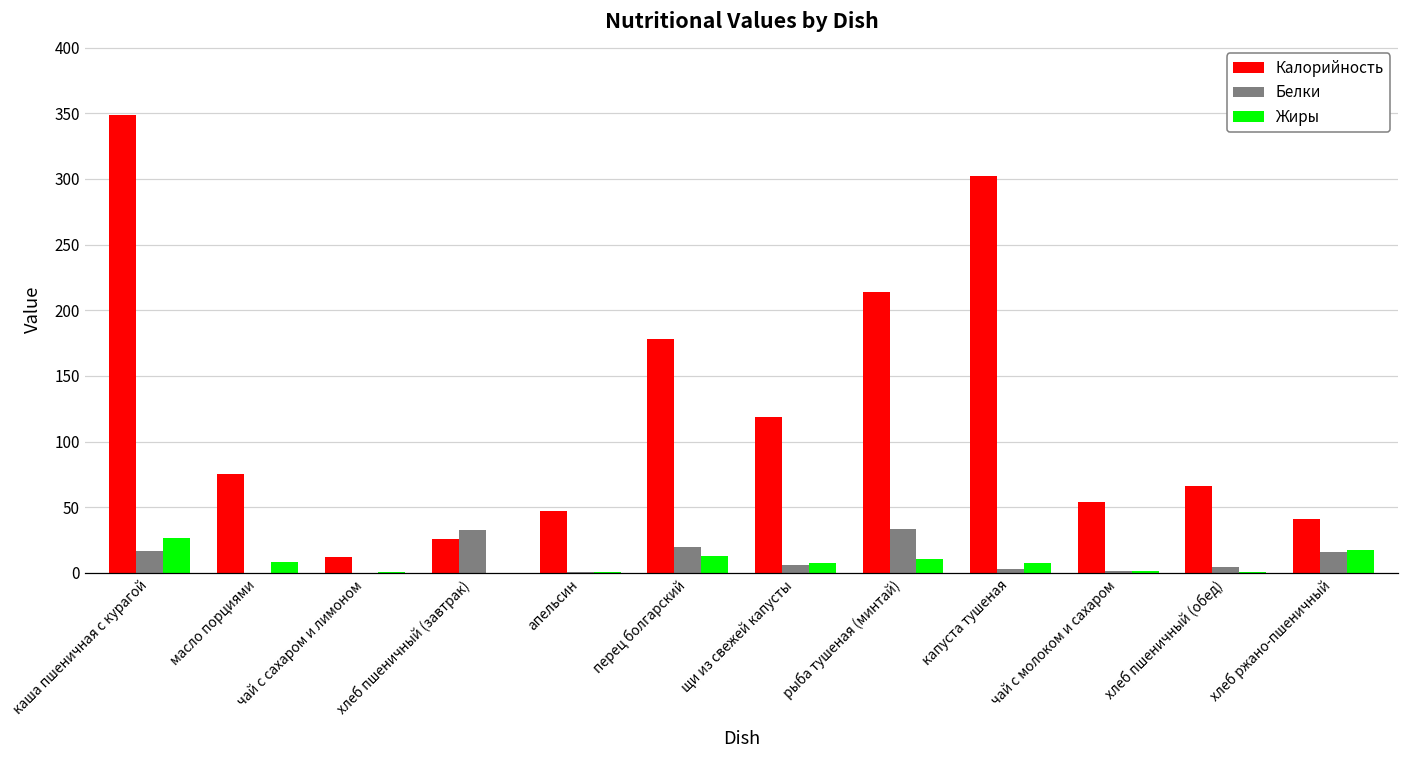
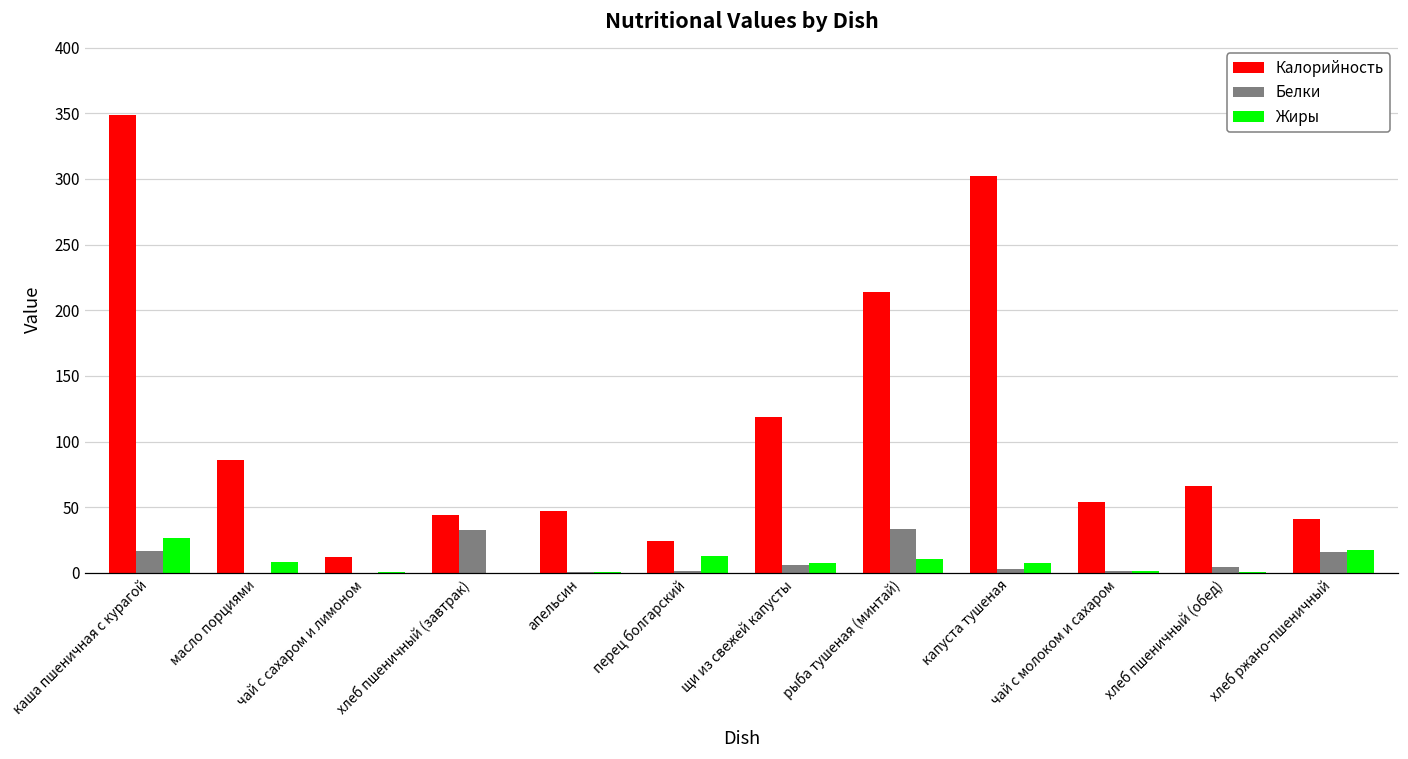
Калорийность, масло порциями: 75 -> 86
Калорийность, хлеб пшеничный (завтрак): 26 -> 44
Калорийность, перец болгарский: 178 -> 24
Белки, перец болгарский: 19 -> 1
